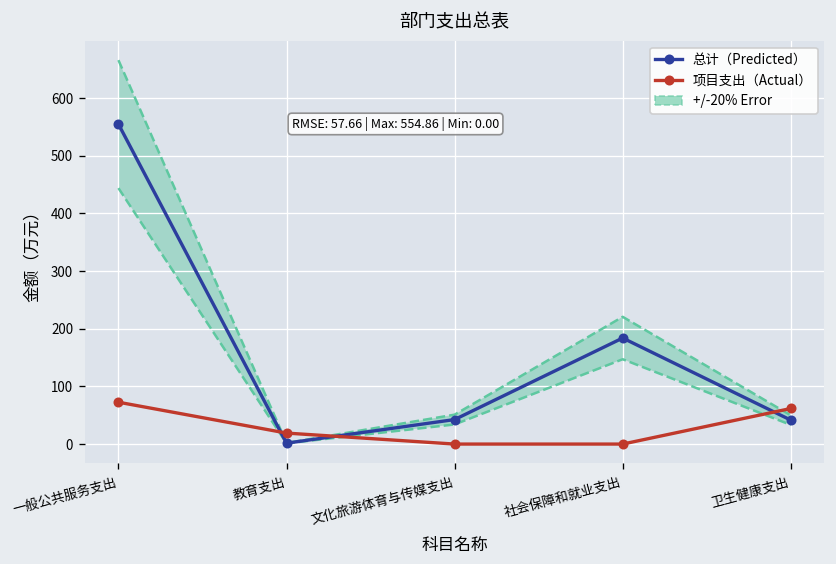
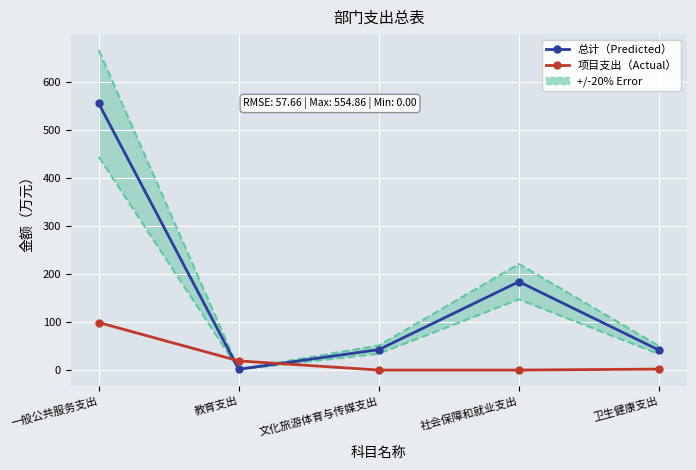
项目支出（Actual）, 一般公共服务支出: 70 -> 100
项目支出（Actual）, 卫生健康支出: 60 -> 0
